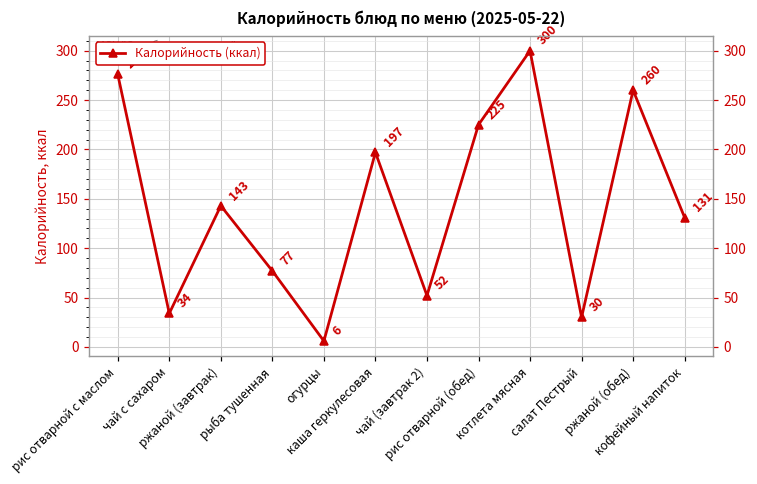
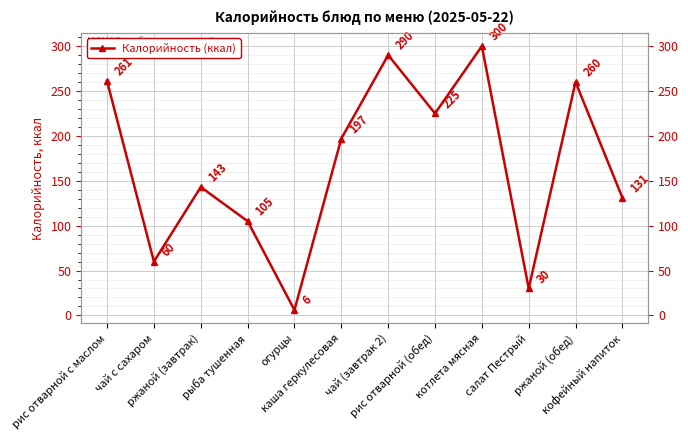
рис отварной с маслом: 280 -> 260
чай с сахаром: 34 -> 60
рыба тушенная: 77 -> 105
чай (завтрак 2): 52 -> 290
